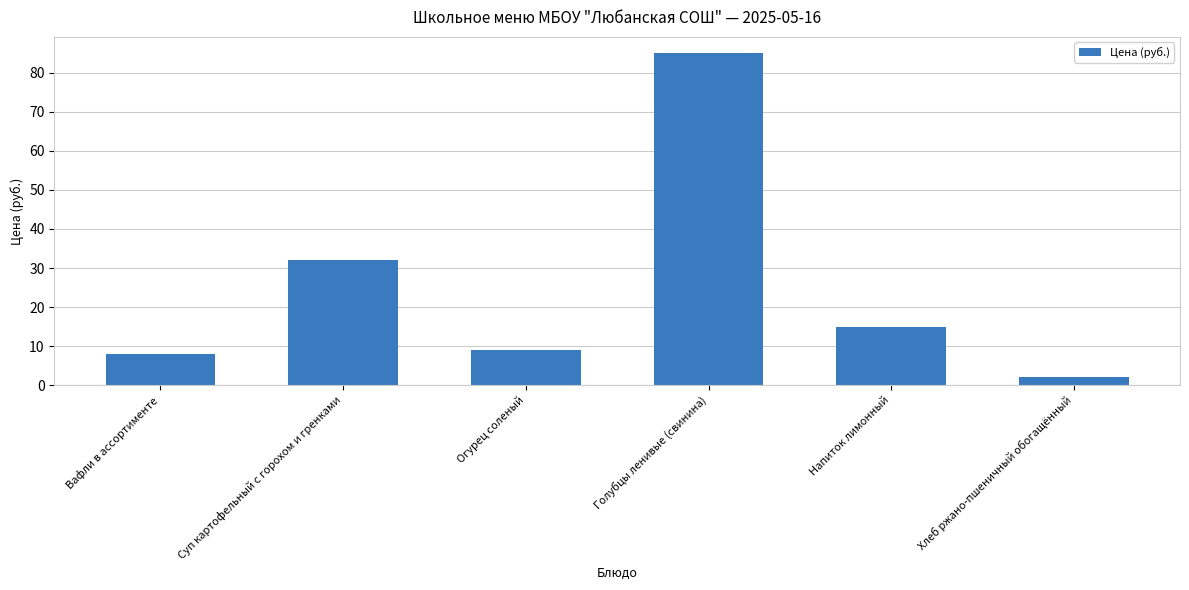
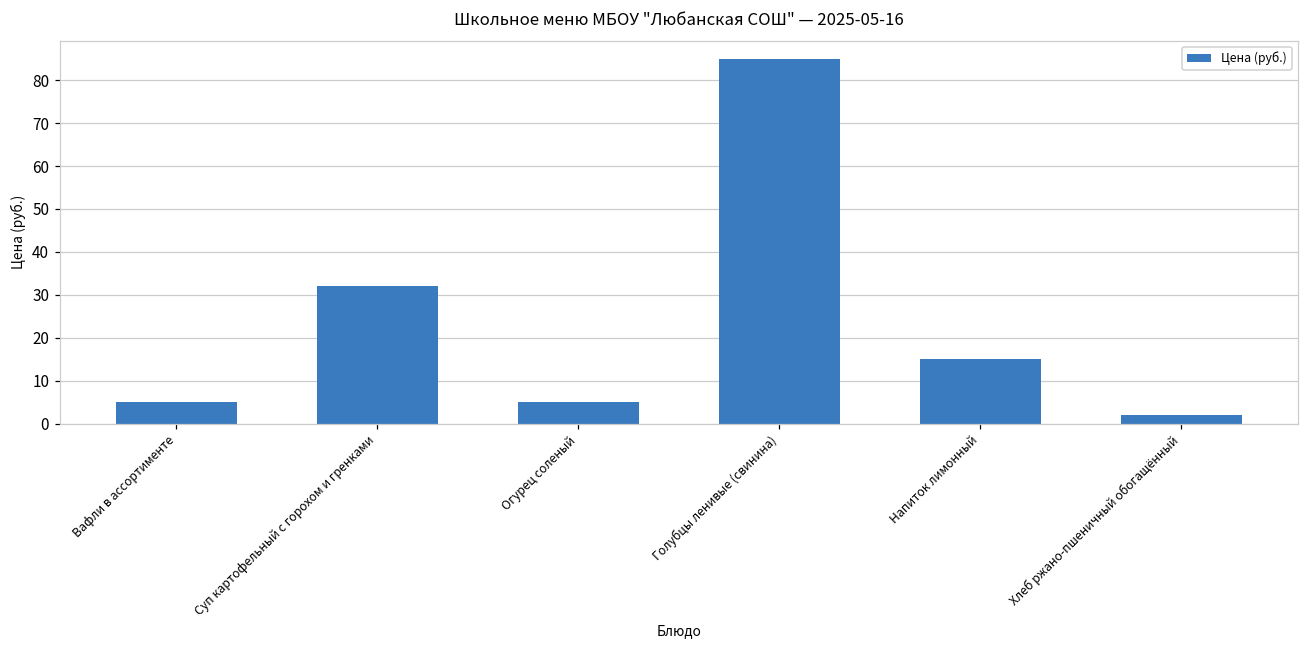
Вафли в ассортименте: 8 -> 5
Огурец соленый: 9 -> 5
